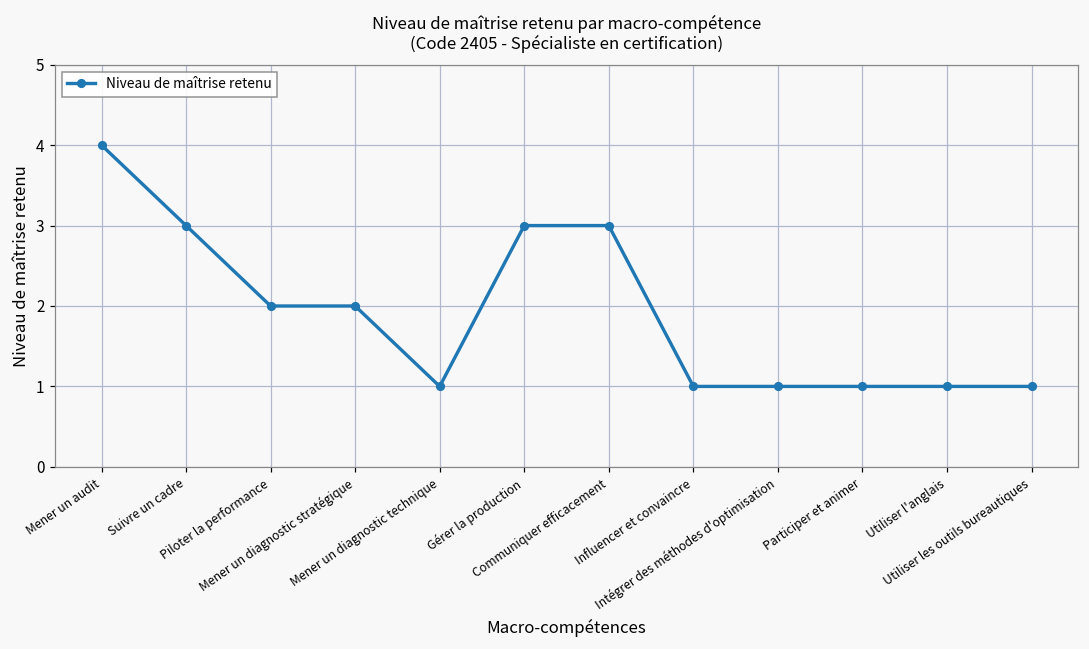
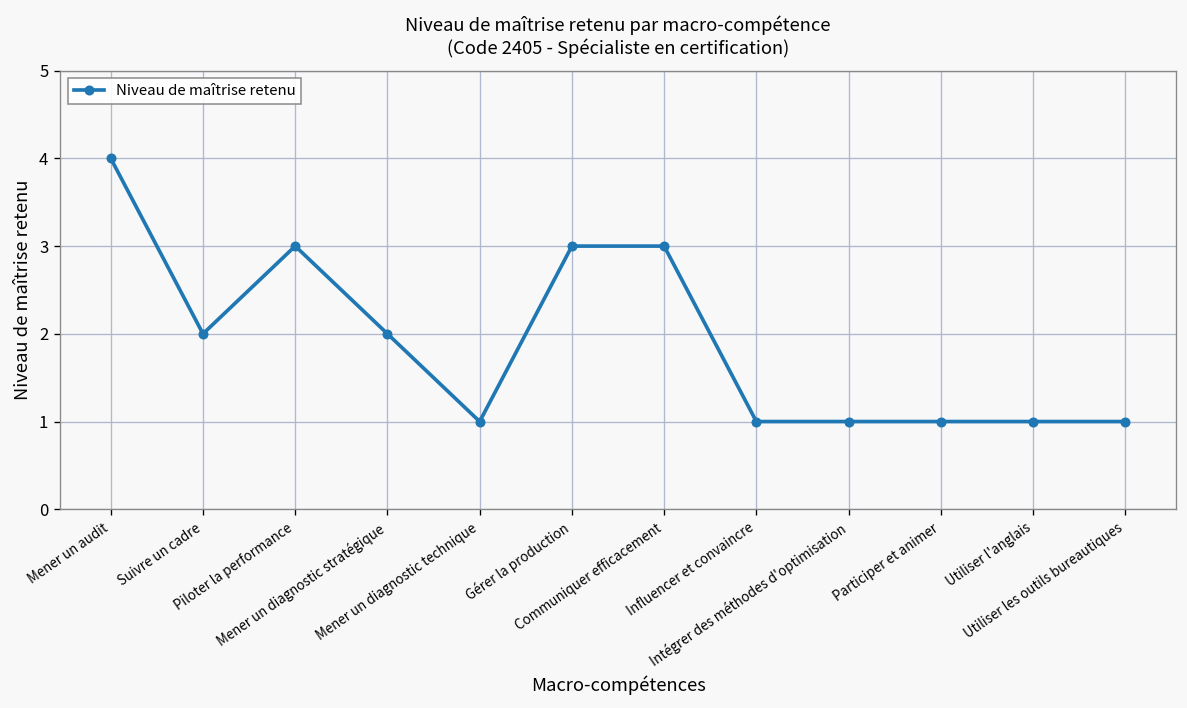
Suivre un cadre: 3 -> 2
Piloter la performance: 2 -> 3
